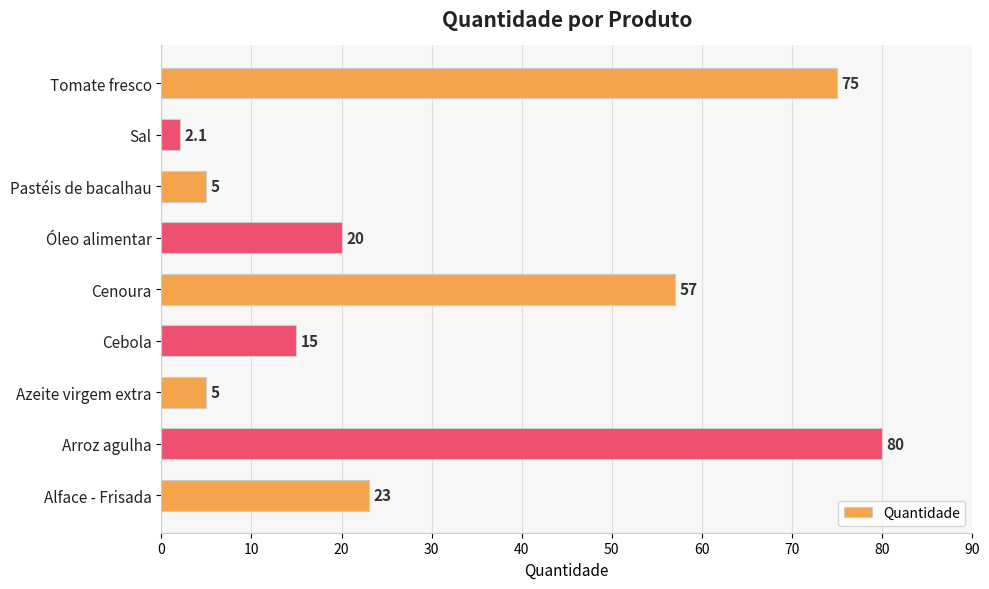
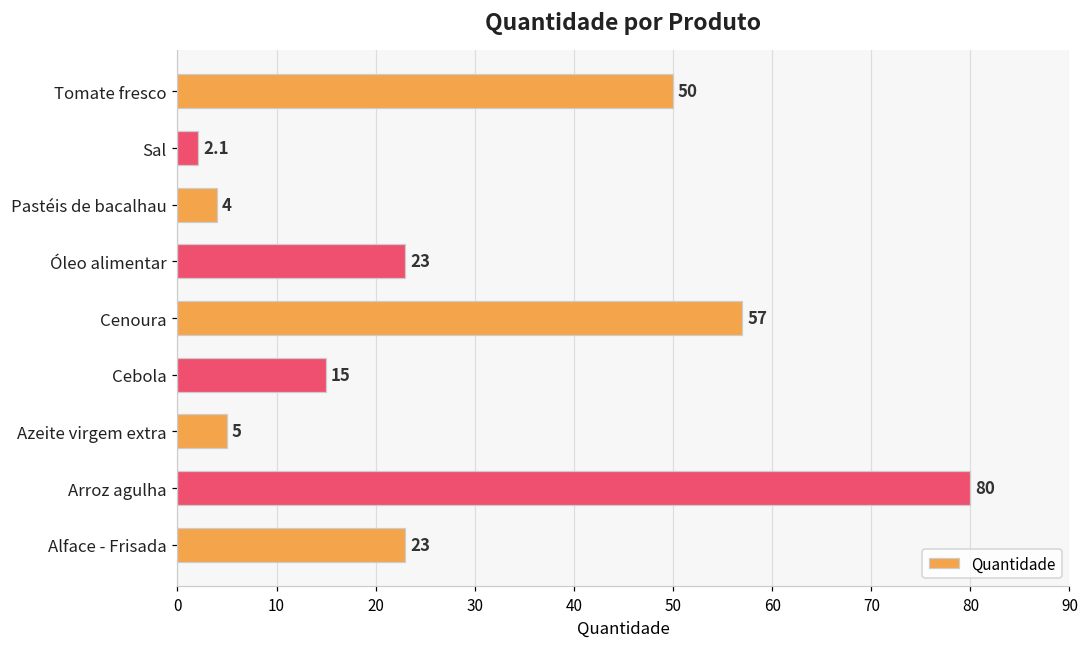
Tomate fresco: 75 -> 50
Pastéis de bacalhau: 5 -> 4
Óleo alimentar: 20 -> 23
